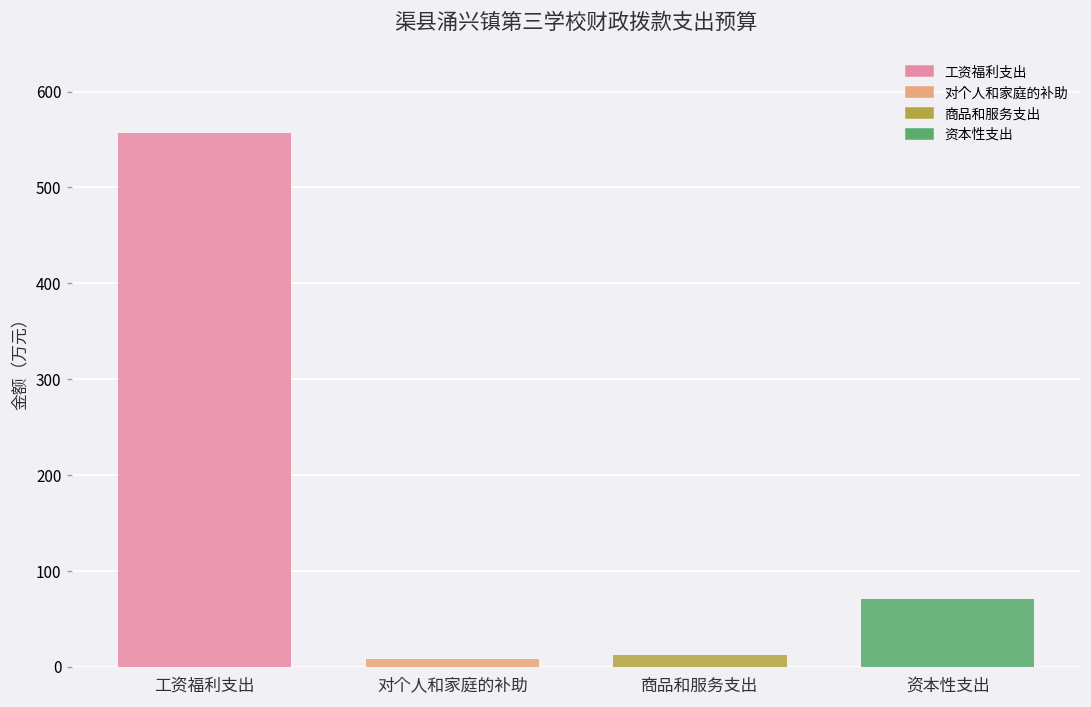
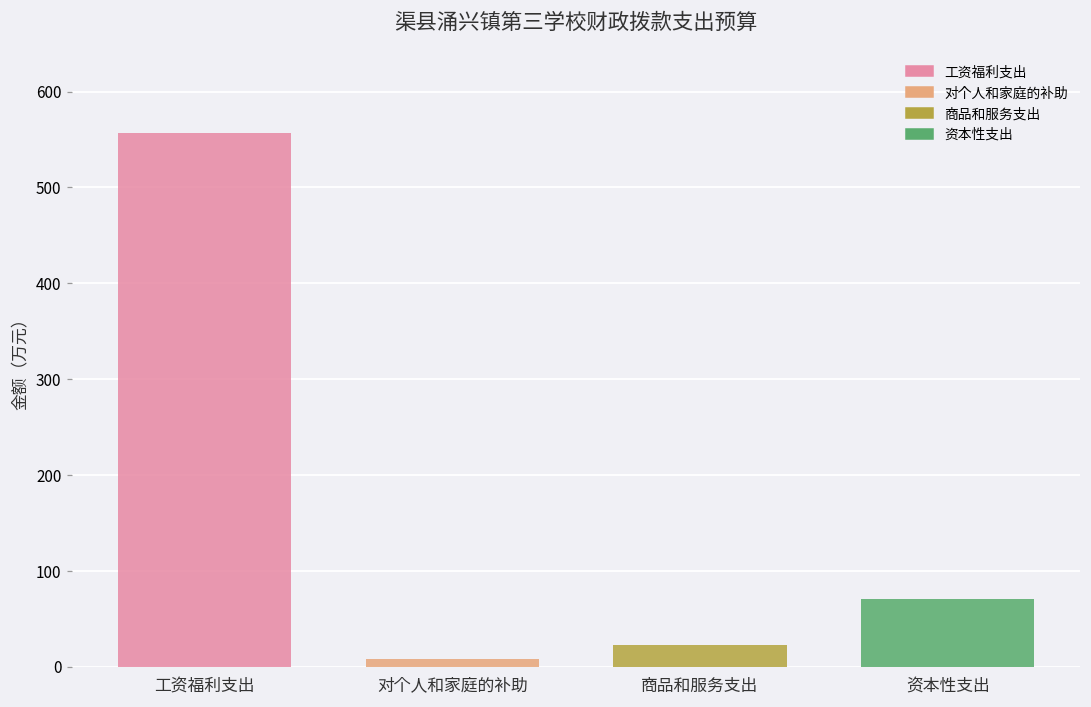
商品和服务支出: 10 -> 20
